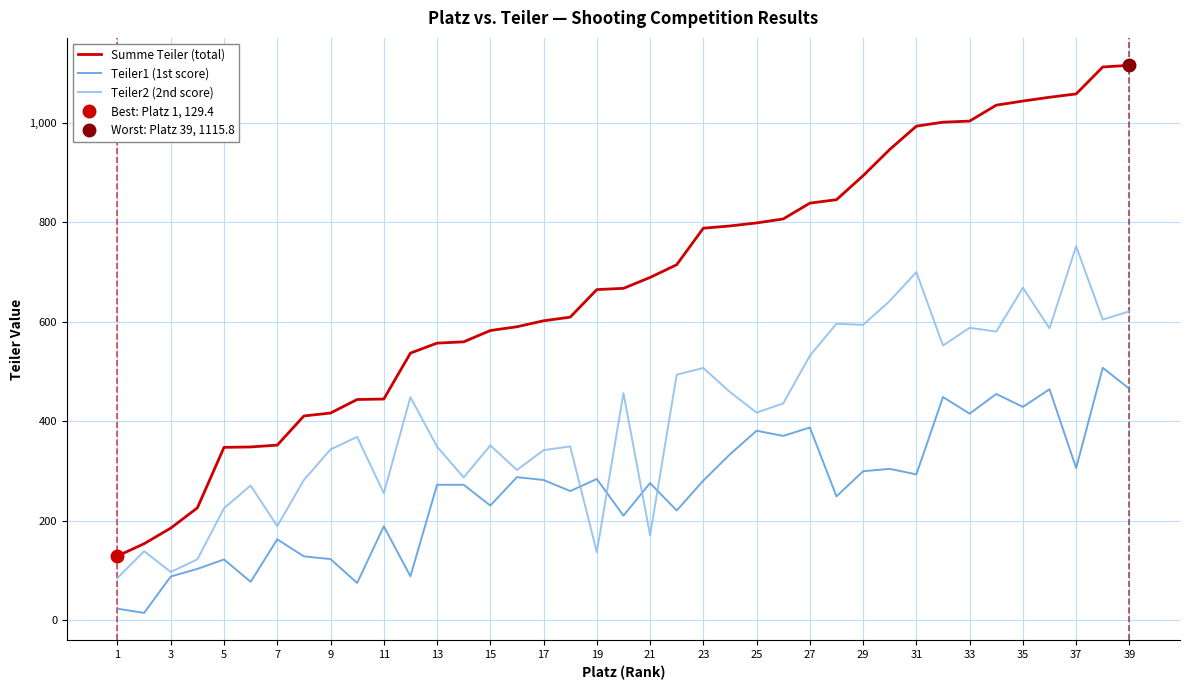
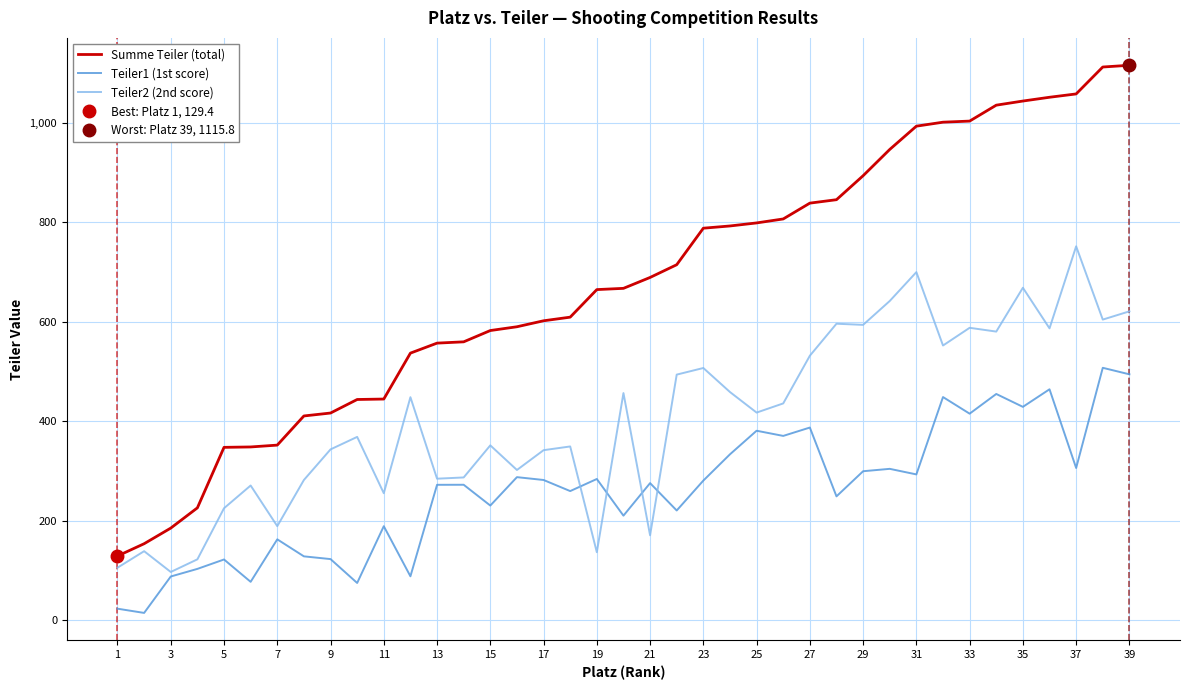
Teiler2 (2nd score), 1: 90 -> 110
Teiler2 (2nd score), 13: 350 -> 280
Teiler1 (1st score), 39: 470 -> 490
